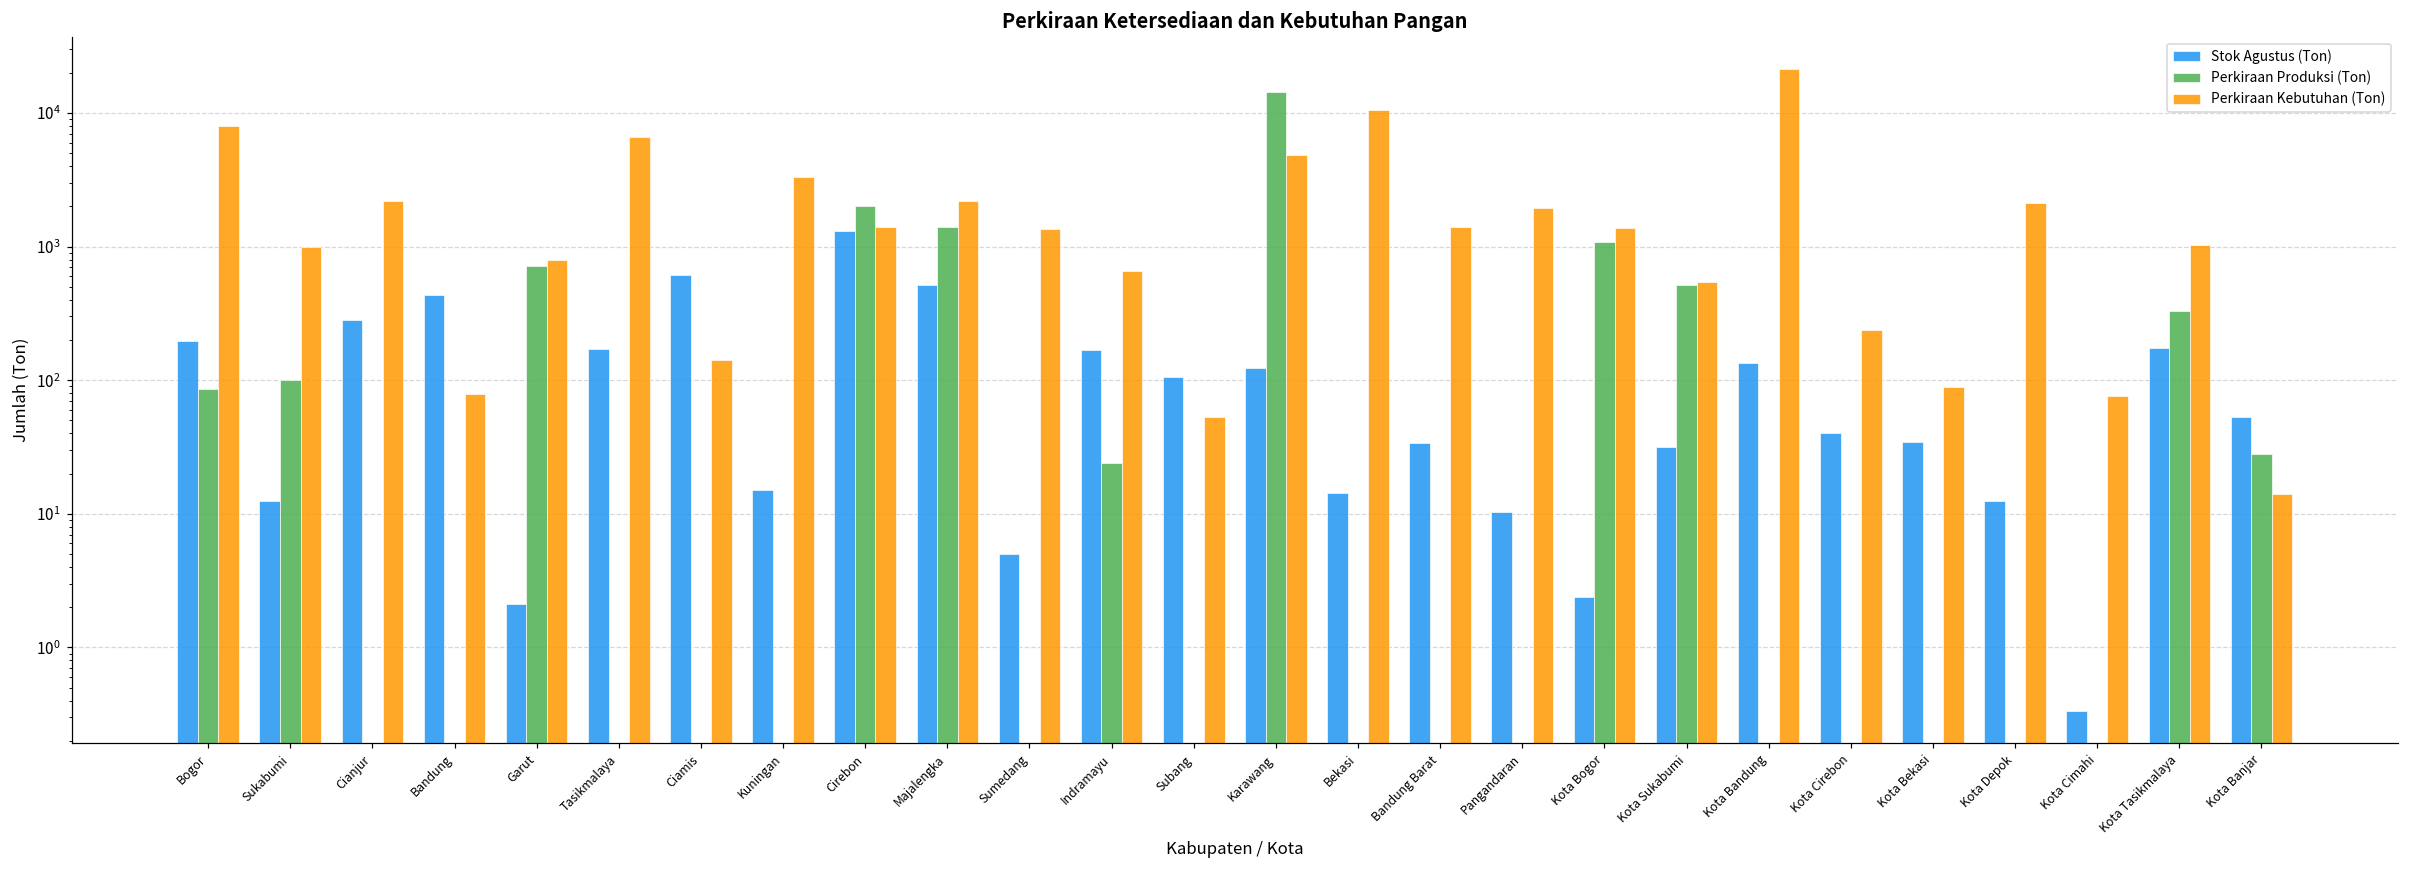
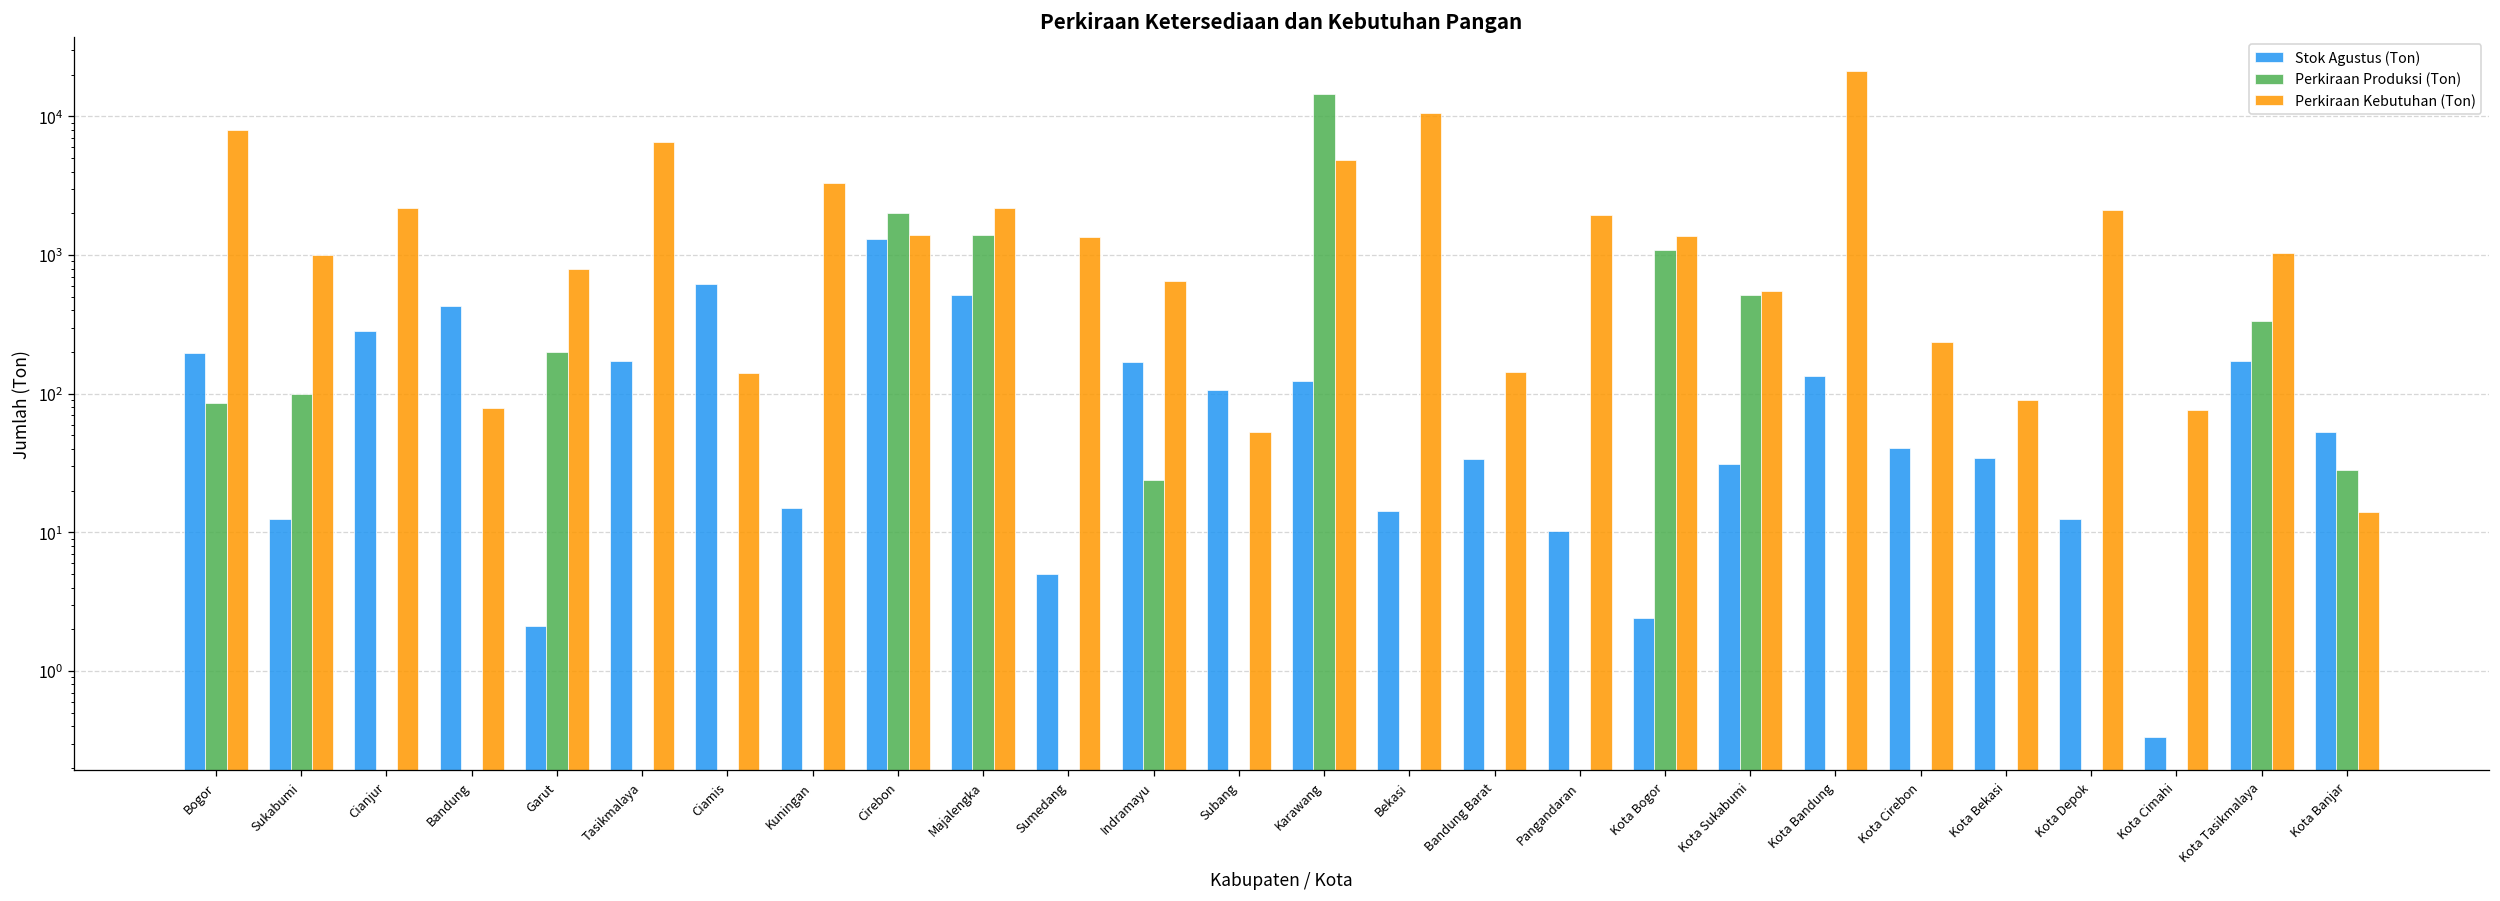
Perkiraan Produksi (Ton), Garut: 700 -> 200
Perkiraan Kebutuhan (Ton), Bandung Barat: 1400 -> 140
